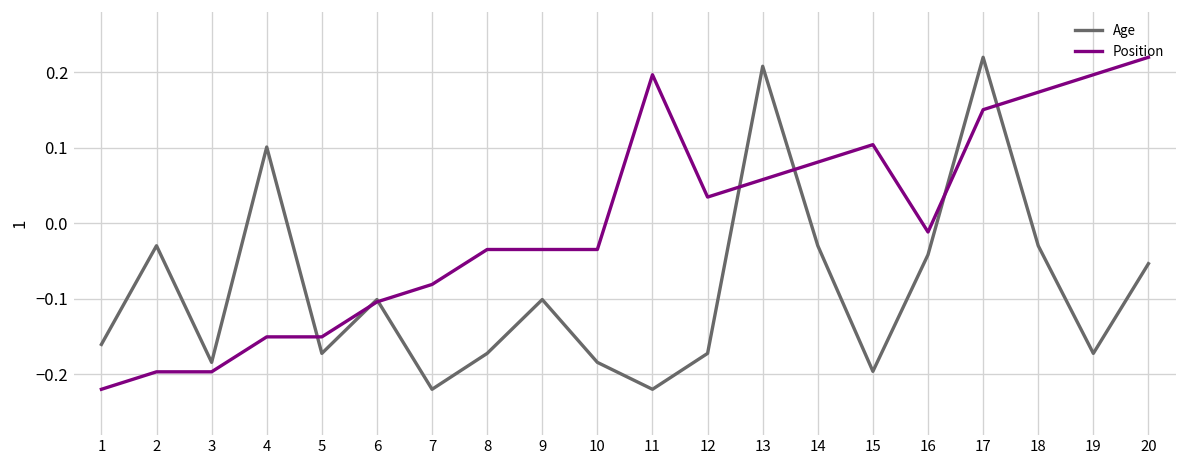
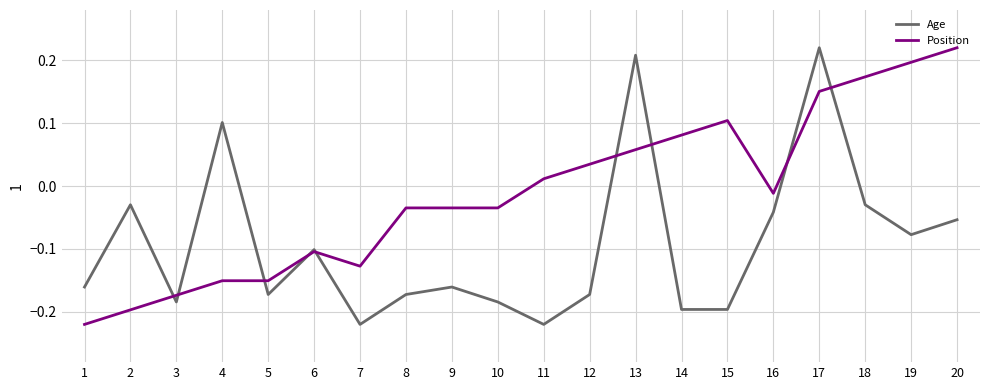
Position, 3: -0.20 -> -0.17
Position, 7: -0.08 -> -0.13
Age, 9: -0.10 -> -0.16
Position, 11: 0.20 -> 0.01
Age, 14: -0.03 -> -0.20
Age, 19: -0.17 -> -0.08
